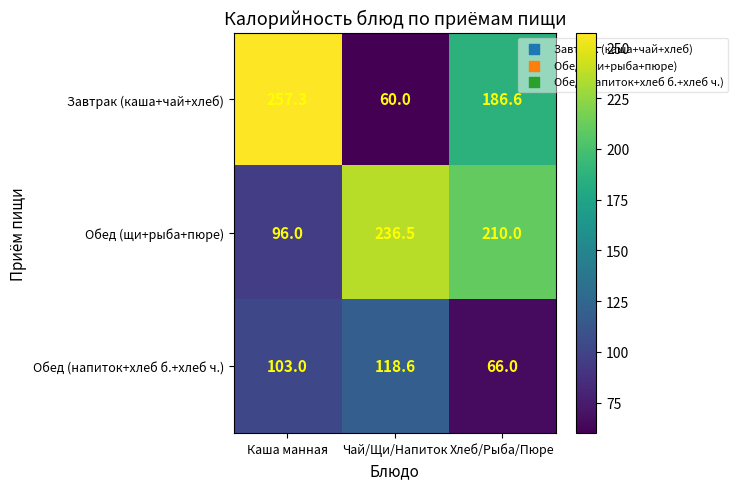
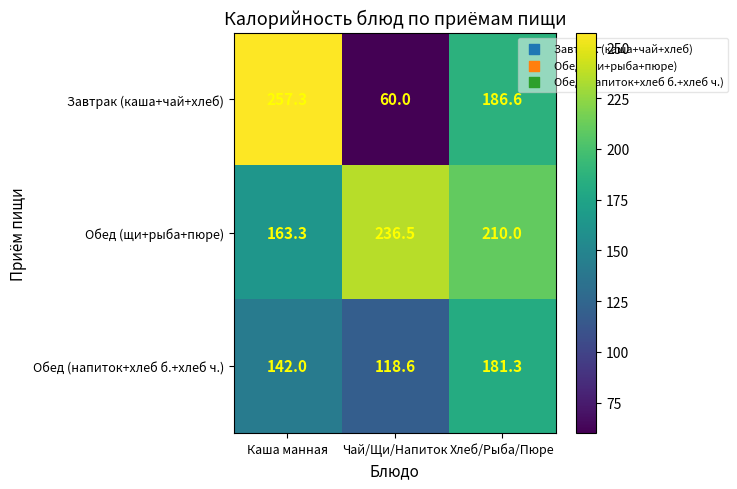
Обед (щи+рыба+пюре), Каша манная: 96.0 -> 163.3
Обед (напиток+хлеб б.+хлеб ч.), Каша манная: 103.0 -> 142.0
Обед (напиток+хлеб б.+хлеб ч.), Хлеб/Рыба/Пюре: 66.0 -> 181.3
